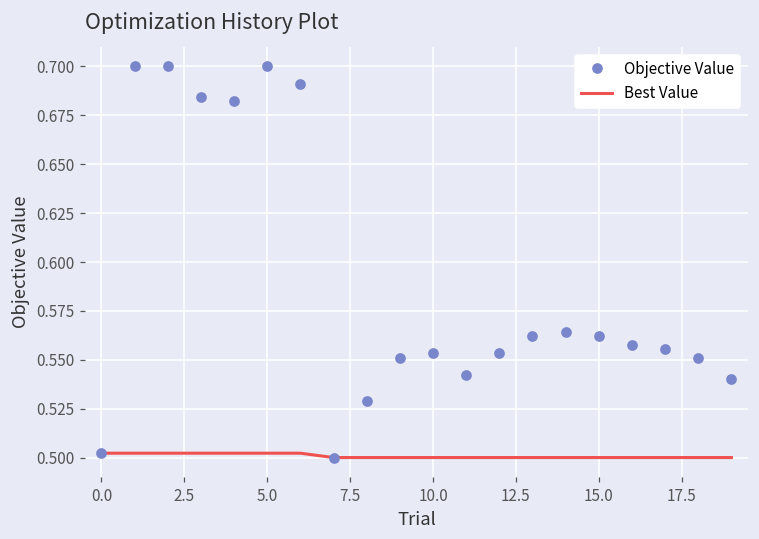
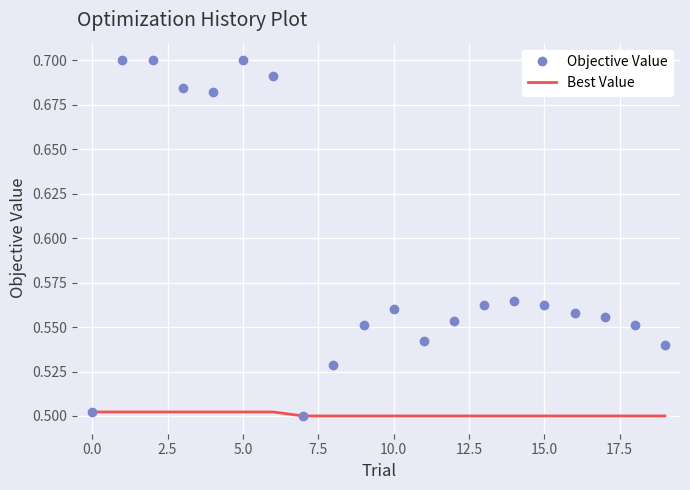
Objective Value, 10.0: 0.553 -> 0.560
